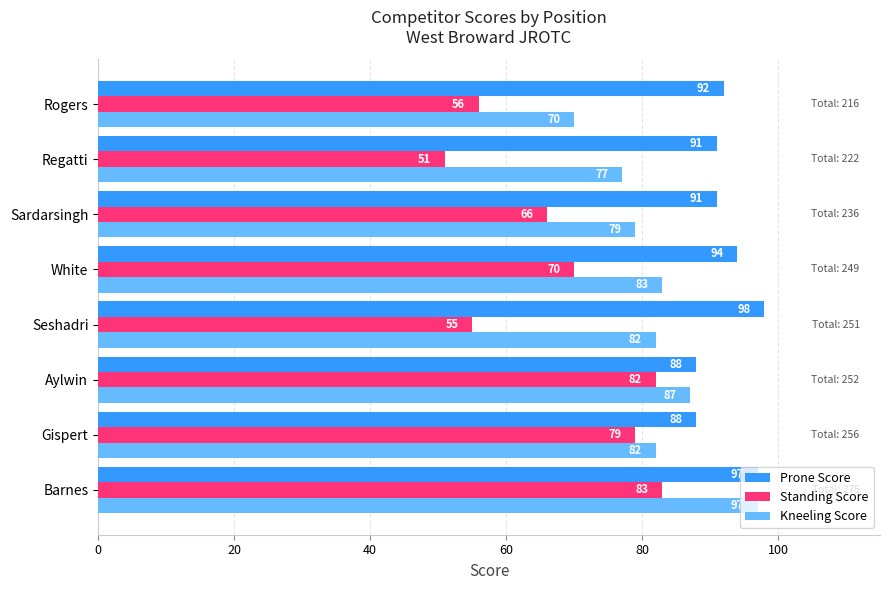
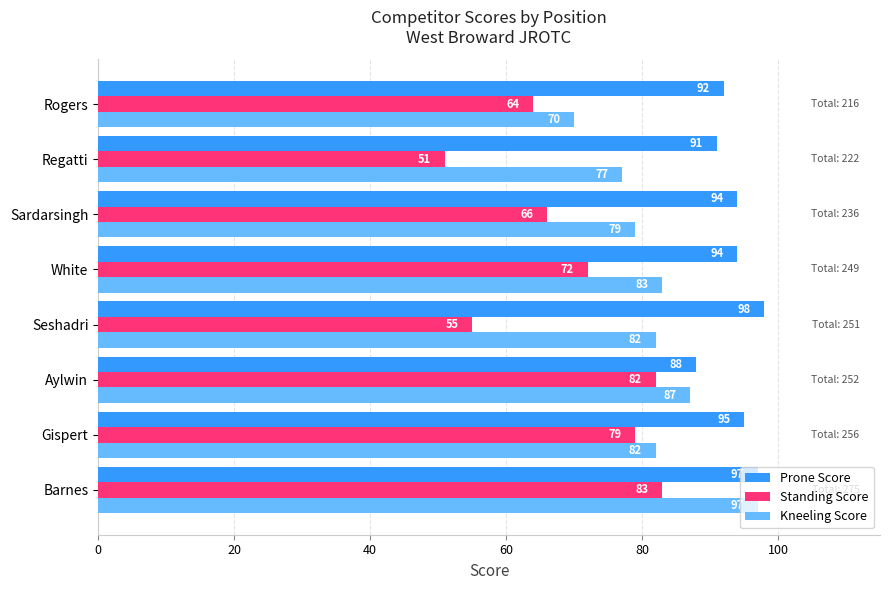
Standing Score, Rogers: 56 -> 64
Prone Score, Sardarsingh: 91 -> 94
Standing Score, White: 70 -> 72
Prone Score, Gispert: 88 -> 95
